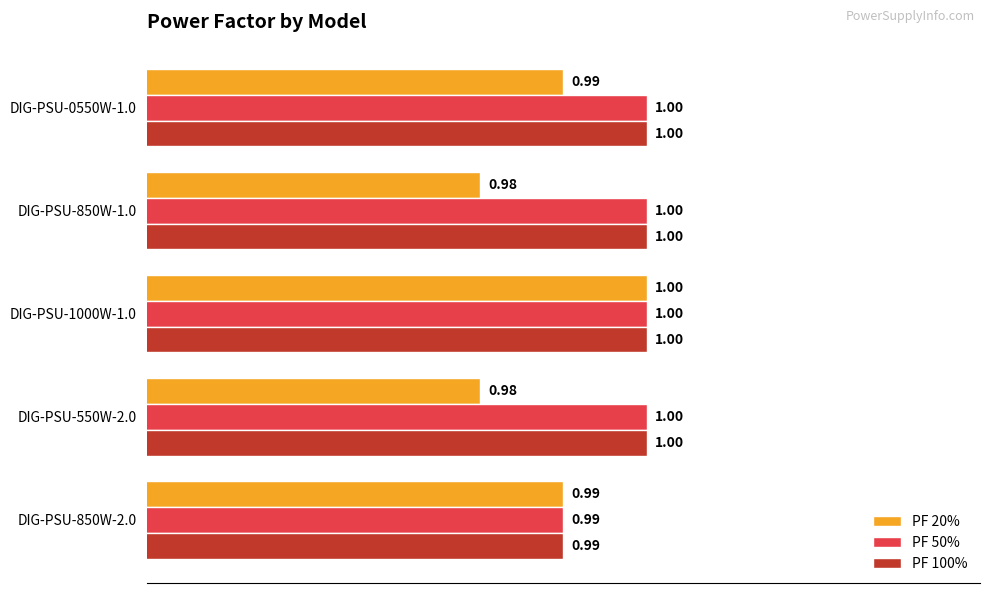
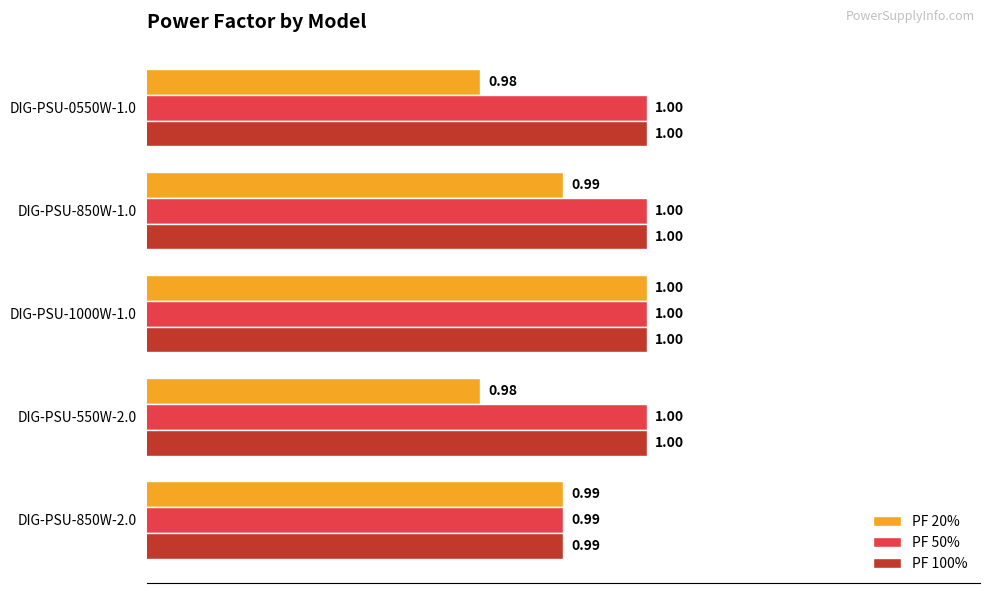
PF 20%, DIG-PSU-0550W-1.0: 0.99 -> 0.98
PF 20%, DIG-PSU-850W-1.0: 0.98 -> 0.99
